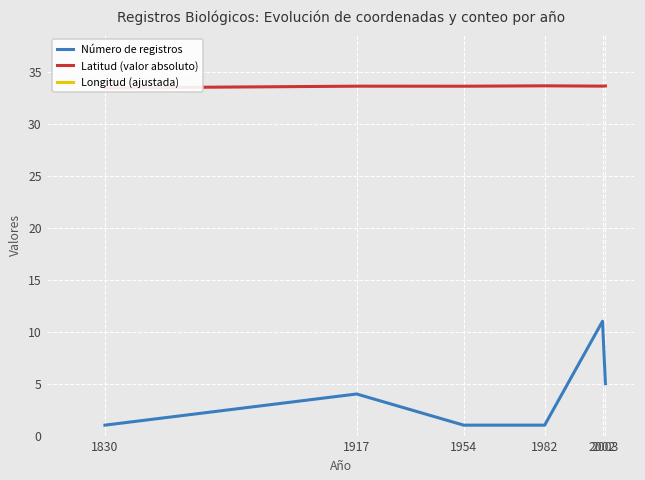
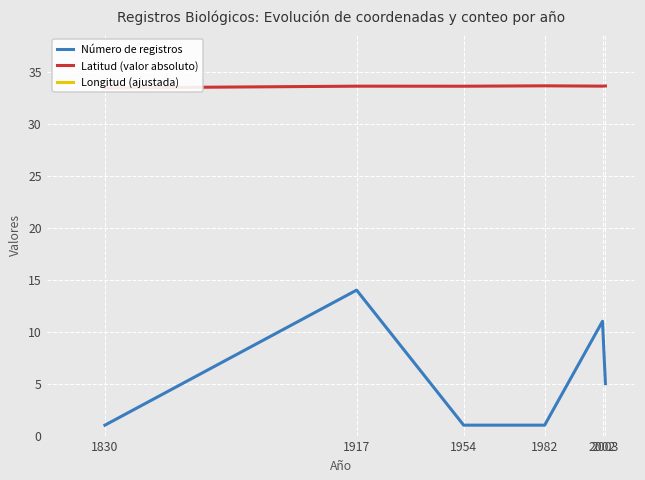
Número de registros, 1917: 4 -> 14
